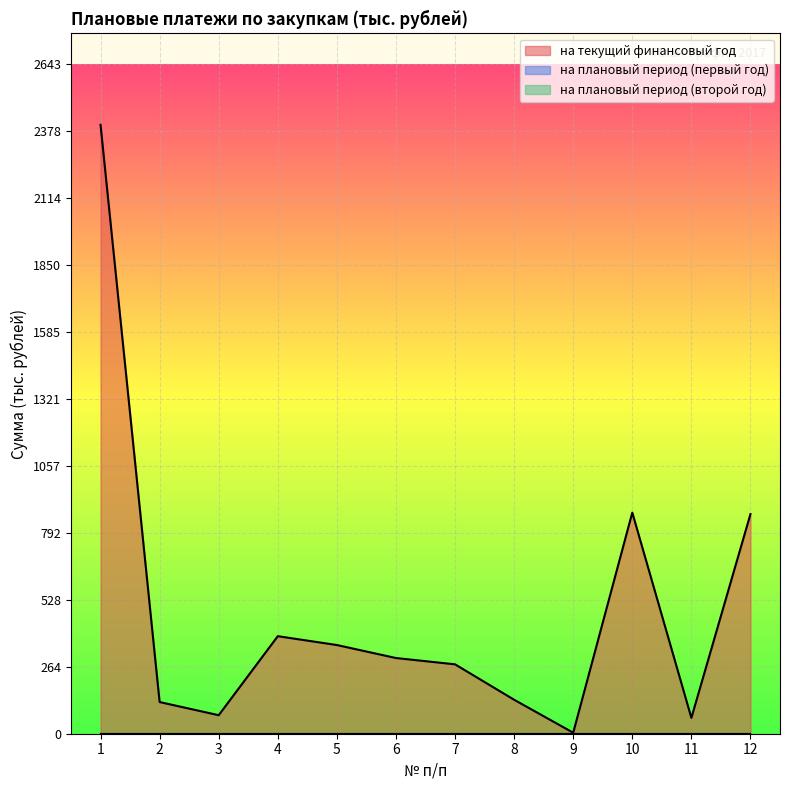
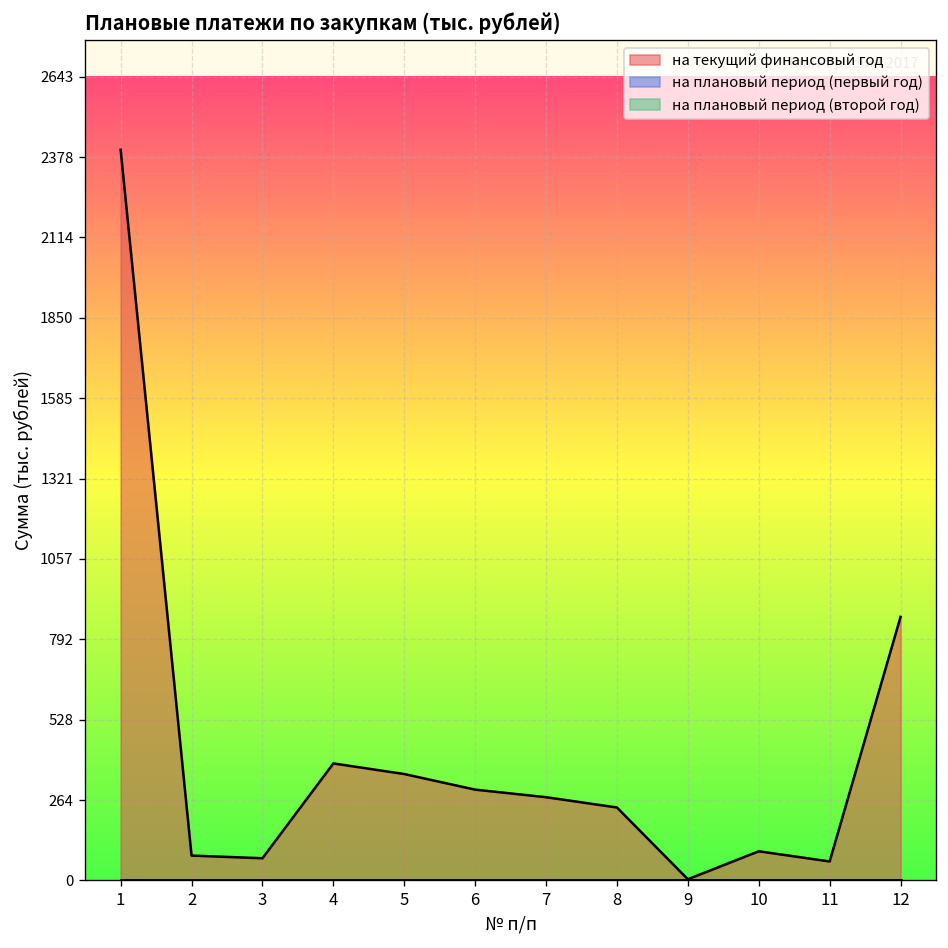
на текущий финансовый год, 2: 130 -> 80
на текущий финансовый год, 8: 130 -> 240
на текущий финансовый год, 10: 870 -> 100
